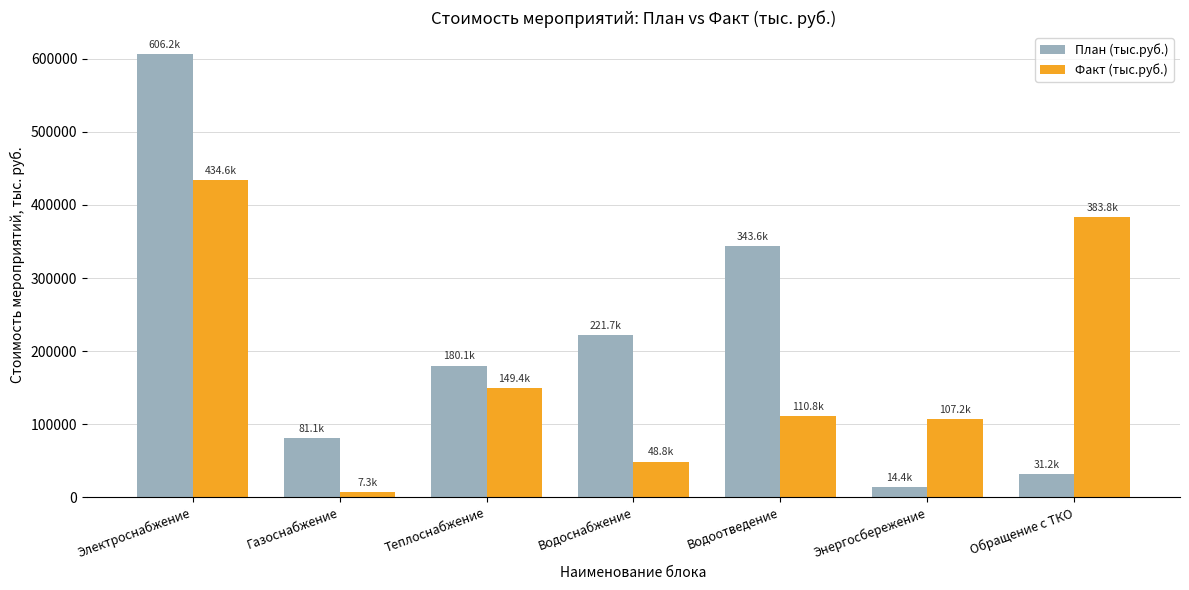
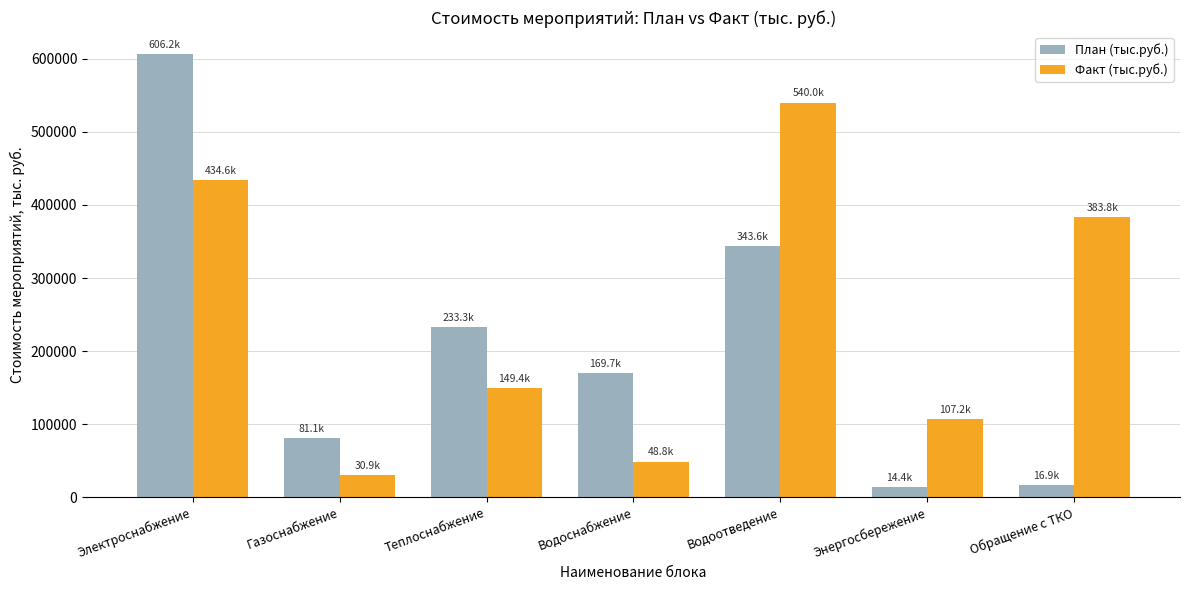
Факт (тыс.руб.), Газоснабжение: 7.3k -> 30.9k
План (тыс.руб.), Теплоснабжение: 180.1k -> 233.3k
План (тыс.руб.), Водоснабжение: 221.7k -> 169.7k
Факт (тыс.руб.), Водоотведение: 110.8k -> 540.0k
План (тыс.руб.), Обращение с ТКО: 31.2k -> 16.9k
